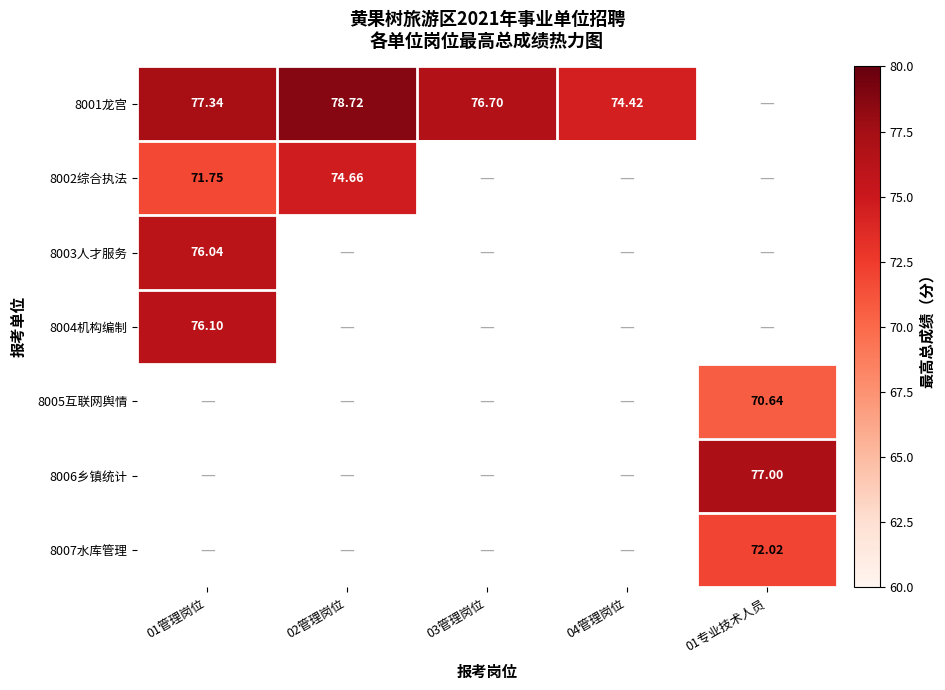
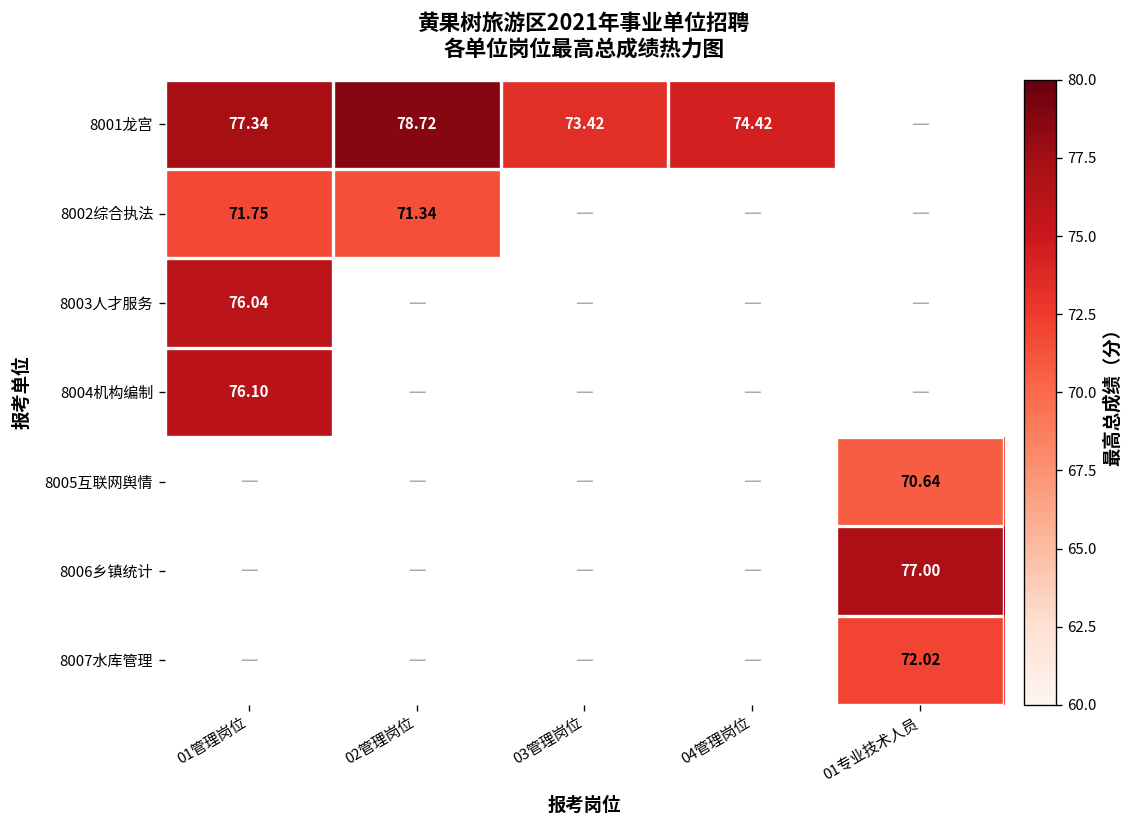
8001龙宫, 03管理岗位: 76.70 -> 73.42
8002综合执法, 02管理岗位: 74.66 -> 71.34
